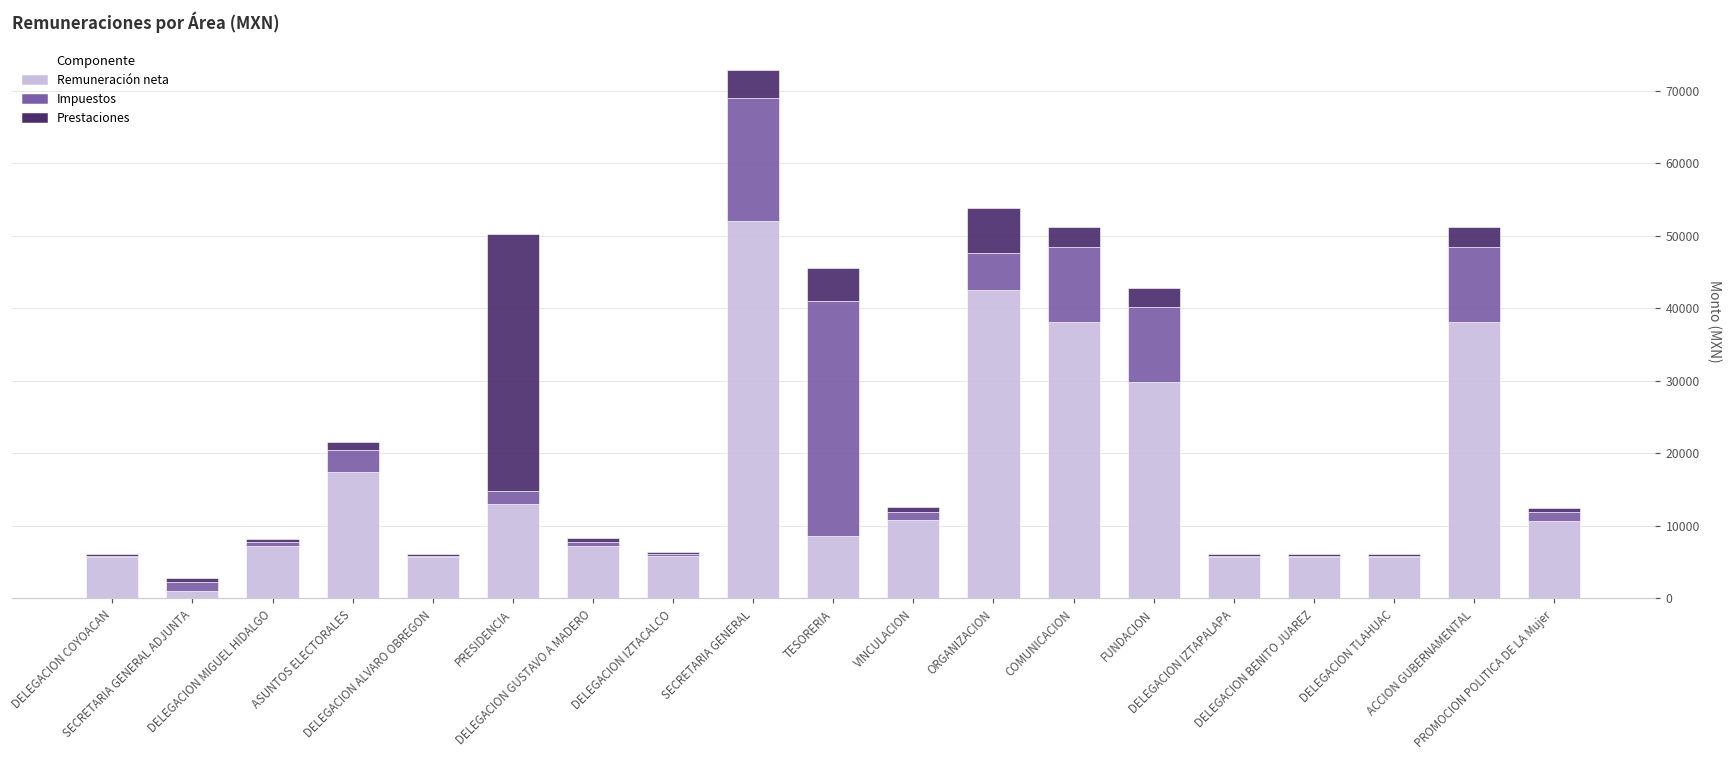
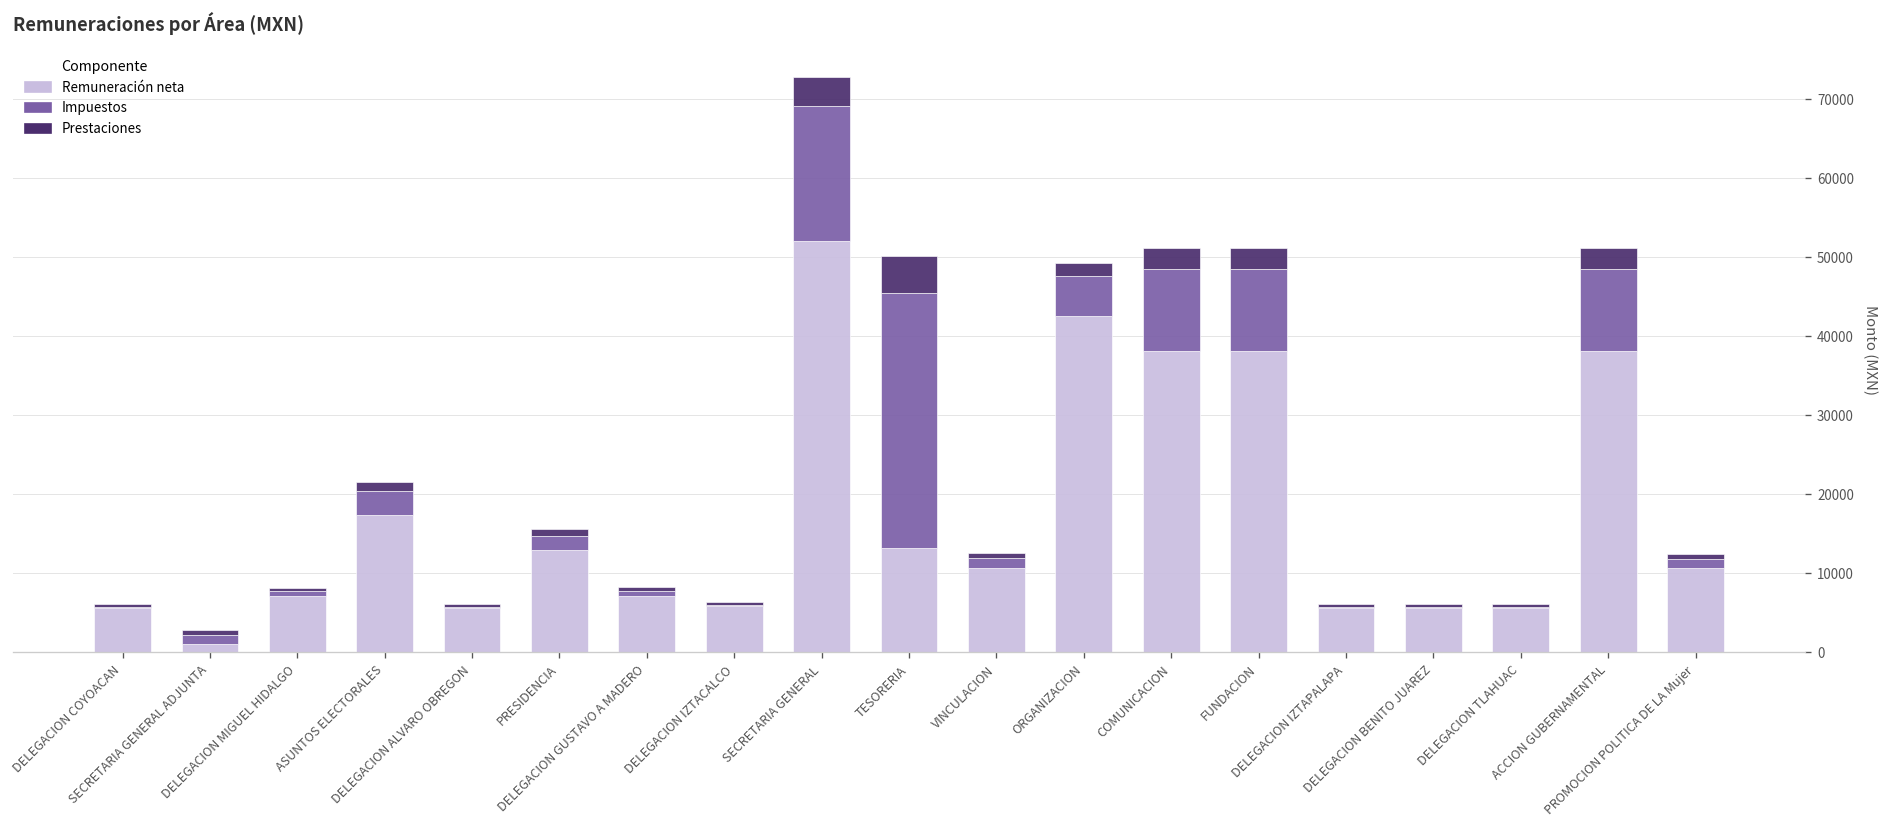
Prestaciones, PRESIDENCIA: 36000 -> 1000
Remuneración neta, TESORERIA: 9000 -> 13000
Prestaciones, ORGANIZACION: 6000 -> 2000
Remuneración neta, FUNDACION: 30000 -> 38000
